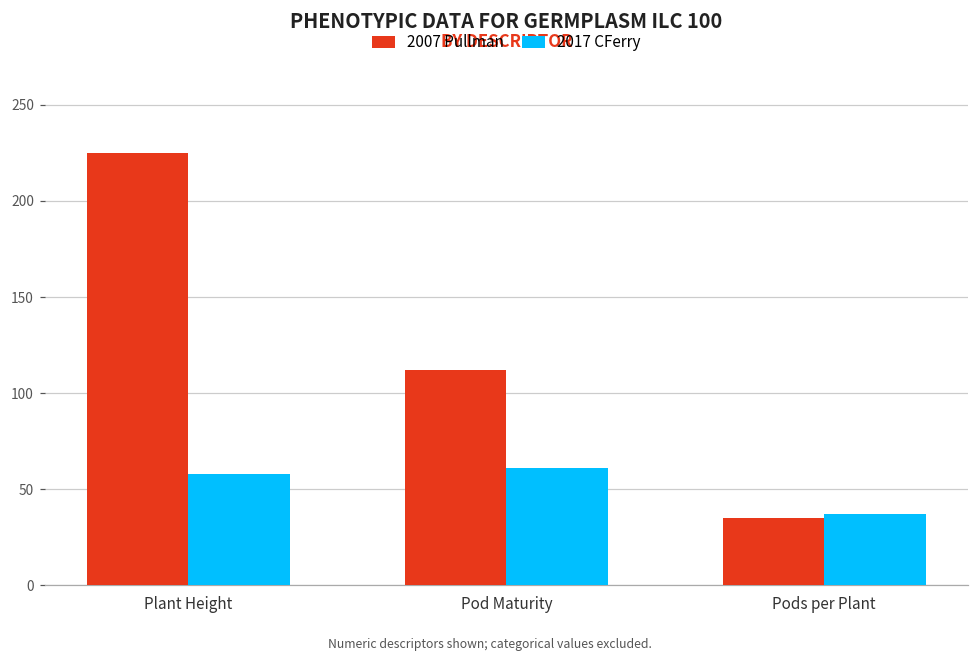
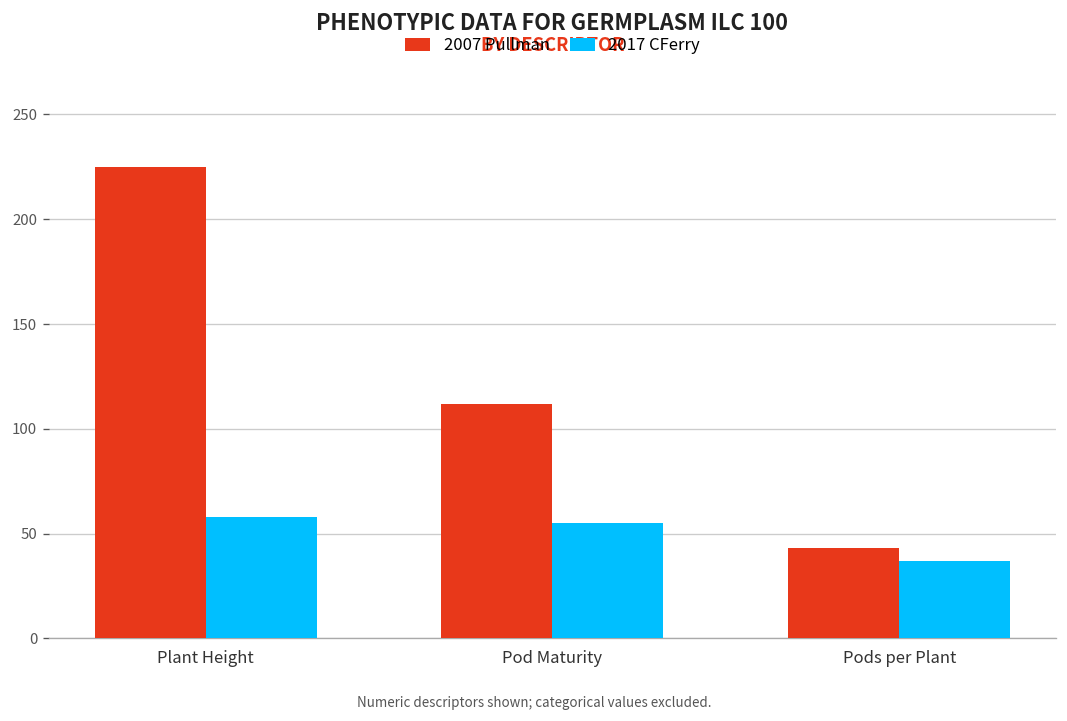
2017 CFerry, Pod Maturity: 61 -> 55
2007 Pullman, Pods per Plant: 35 -> 43
